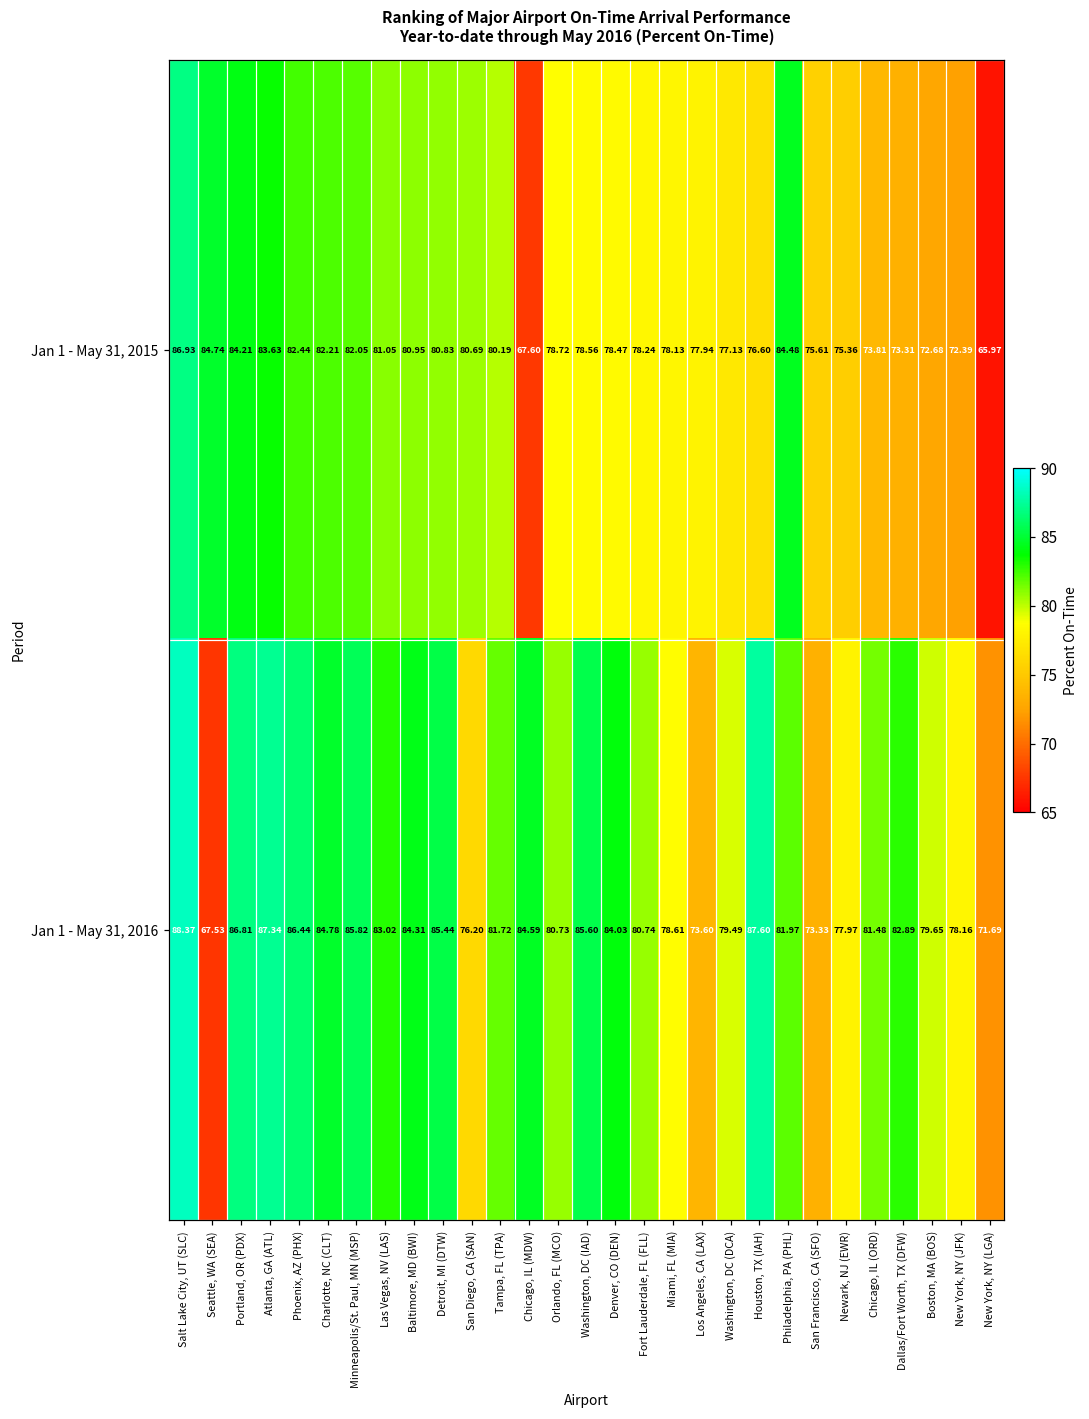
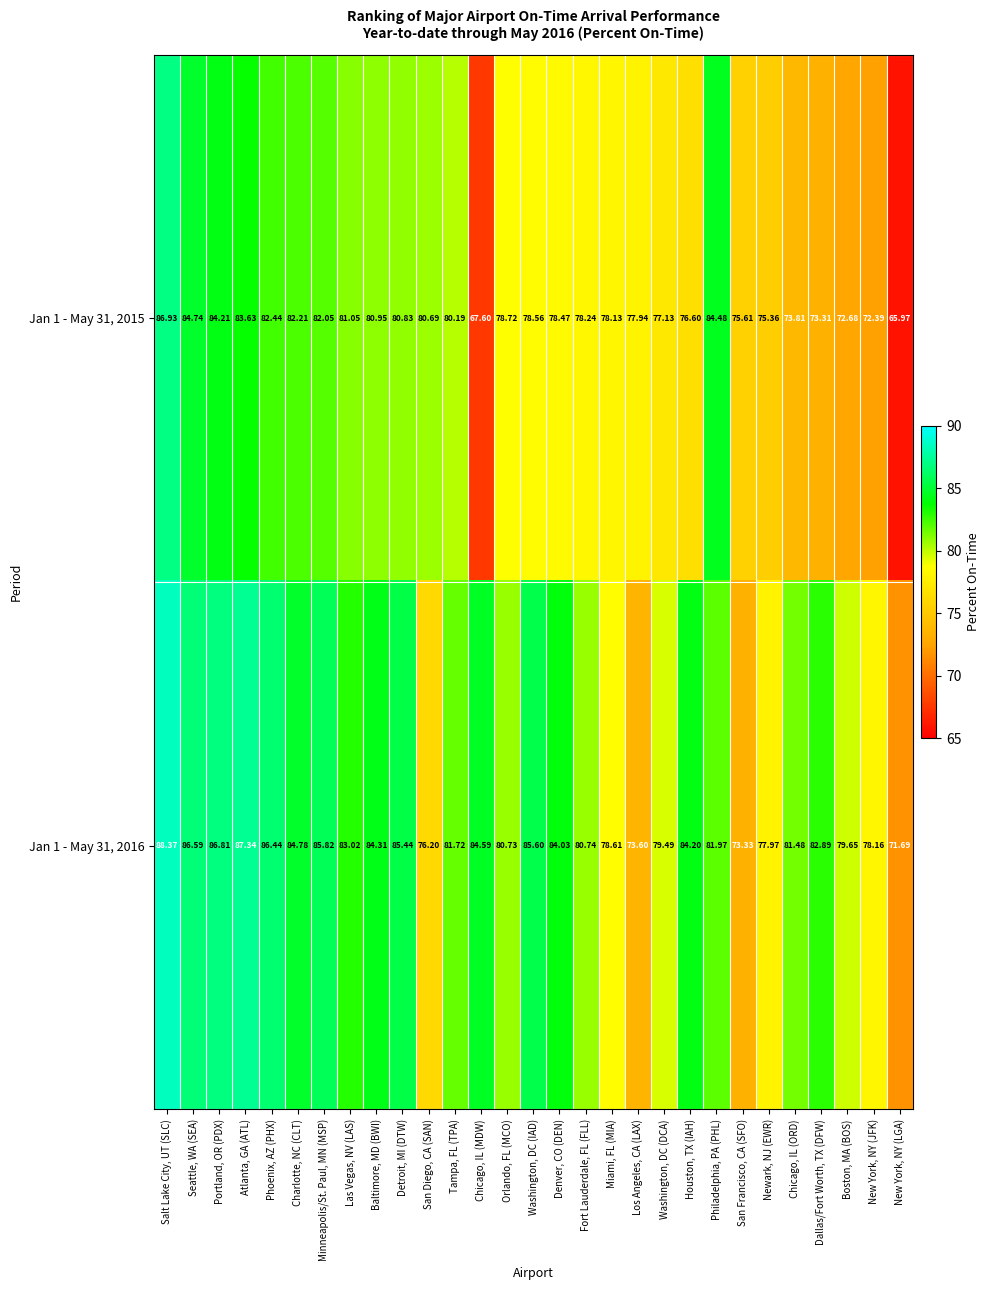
Jan 1 - May 31, 2016, Seattle, WA (SEA): 67.53 -> 86.59
Jan 1 - May 31, 2016, Houston, TX (IAH): 87.60 -> 84.20
